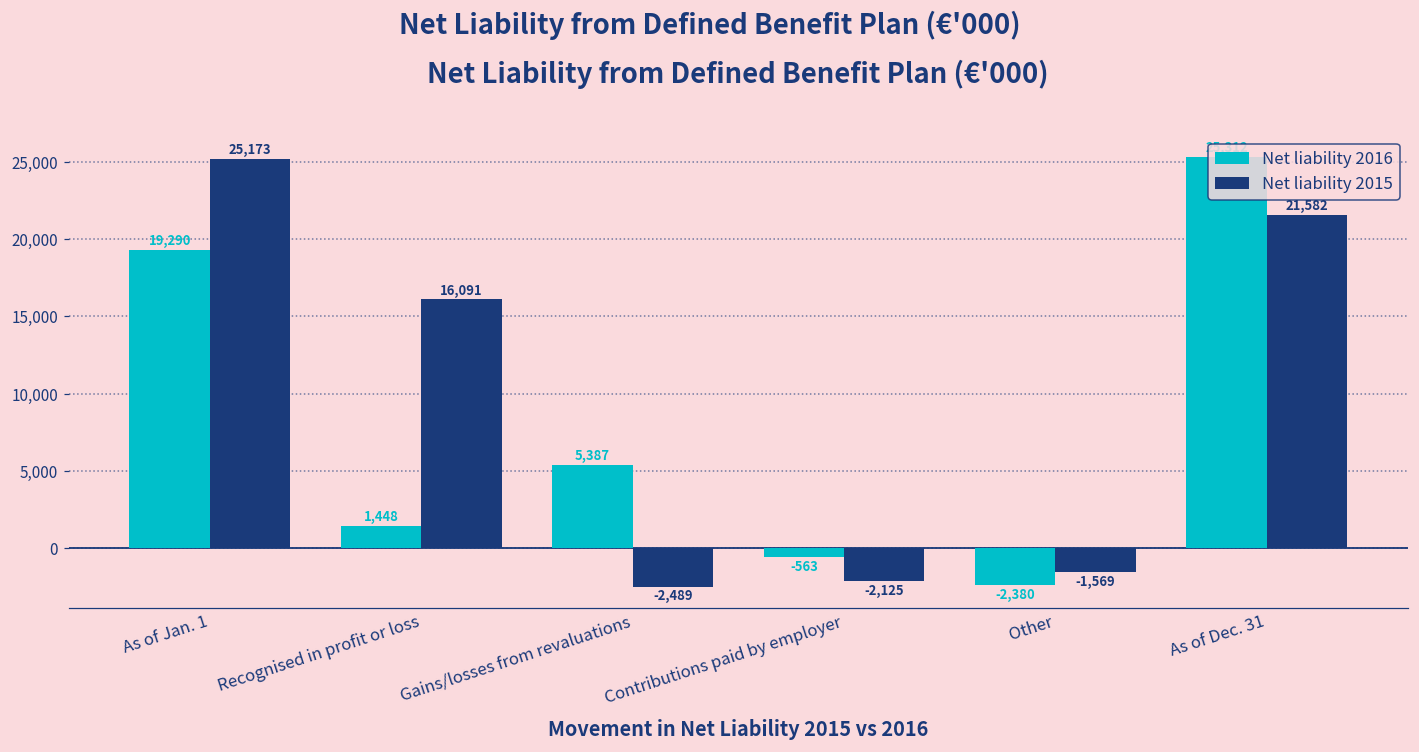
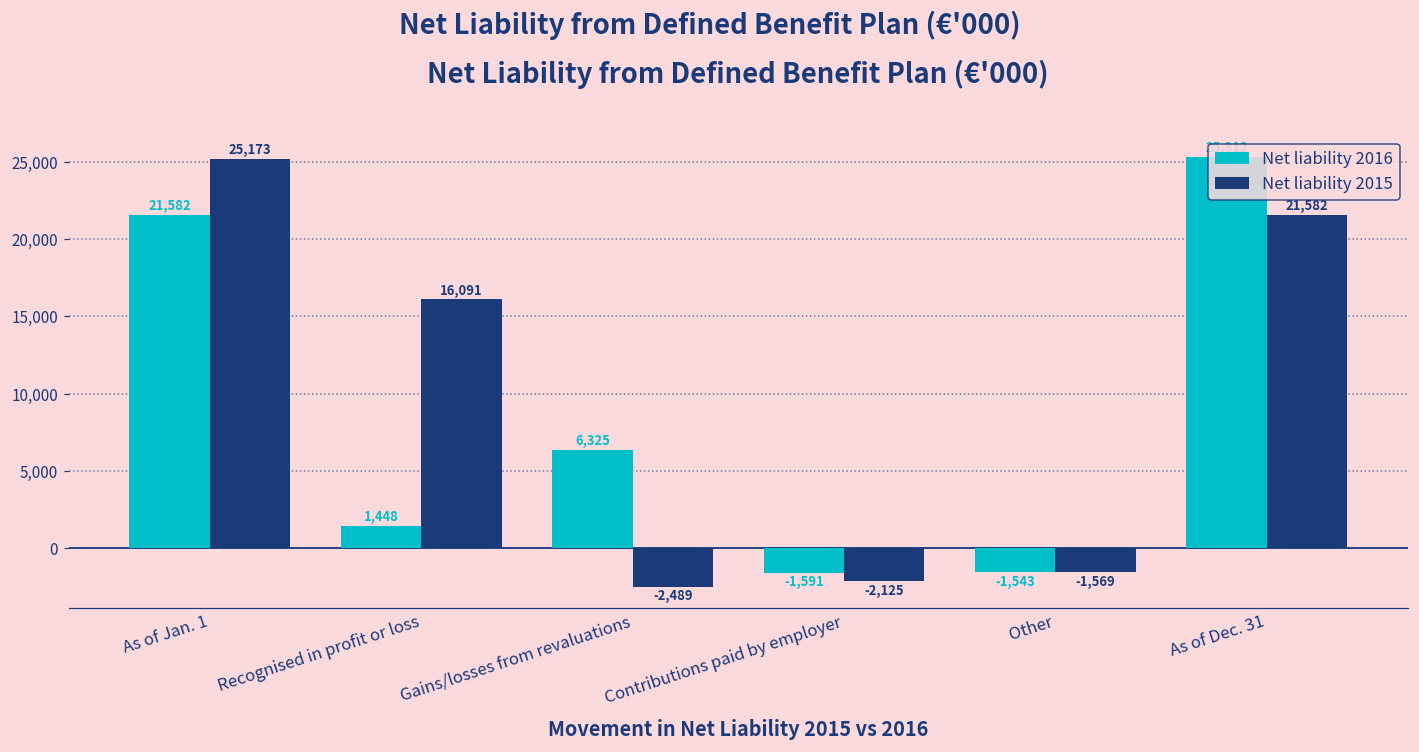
Net liability 2016, As of Jan. 1: 19,290 -> 21,582
Net liability 2016, Gains/losses from revaluations: 5,387 -> 6,325
Net liability 2016, Contributions paid by employer: -563 -> -1,591
Net liability 2016, Other: -2,380 -> -1,543
